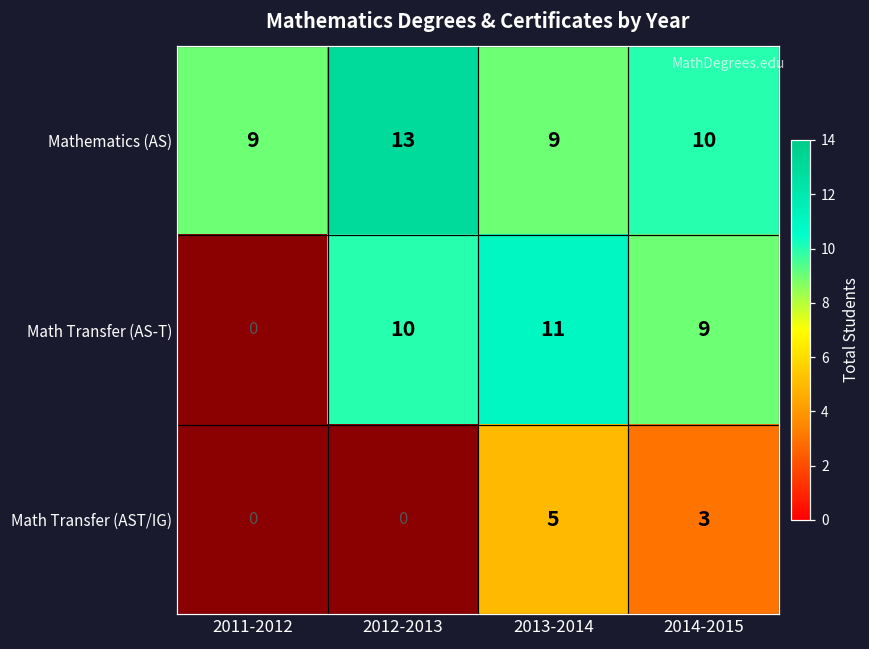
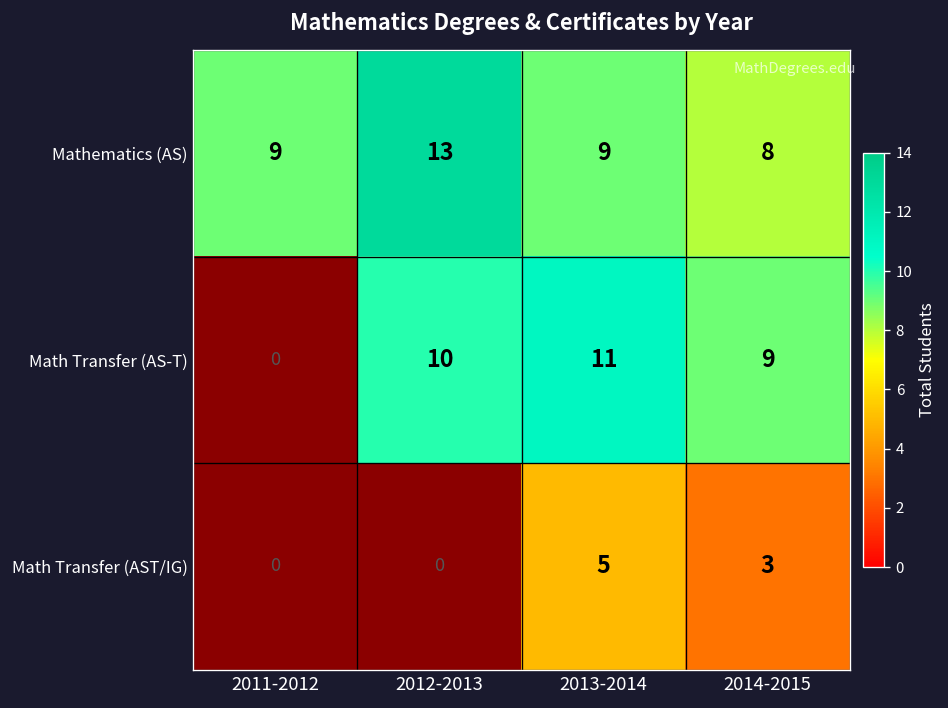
Mathematics (AS), 2014-2015: 10 -> 8
